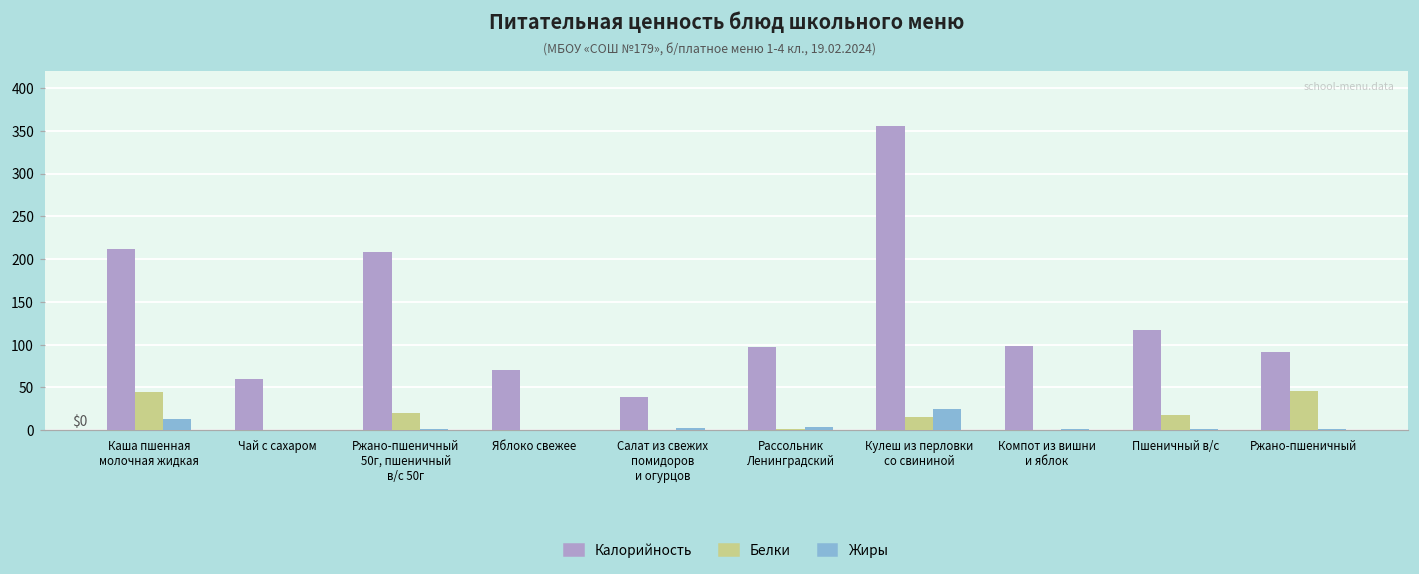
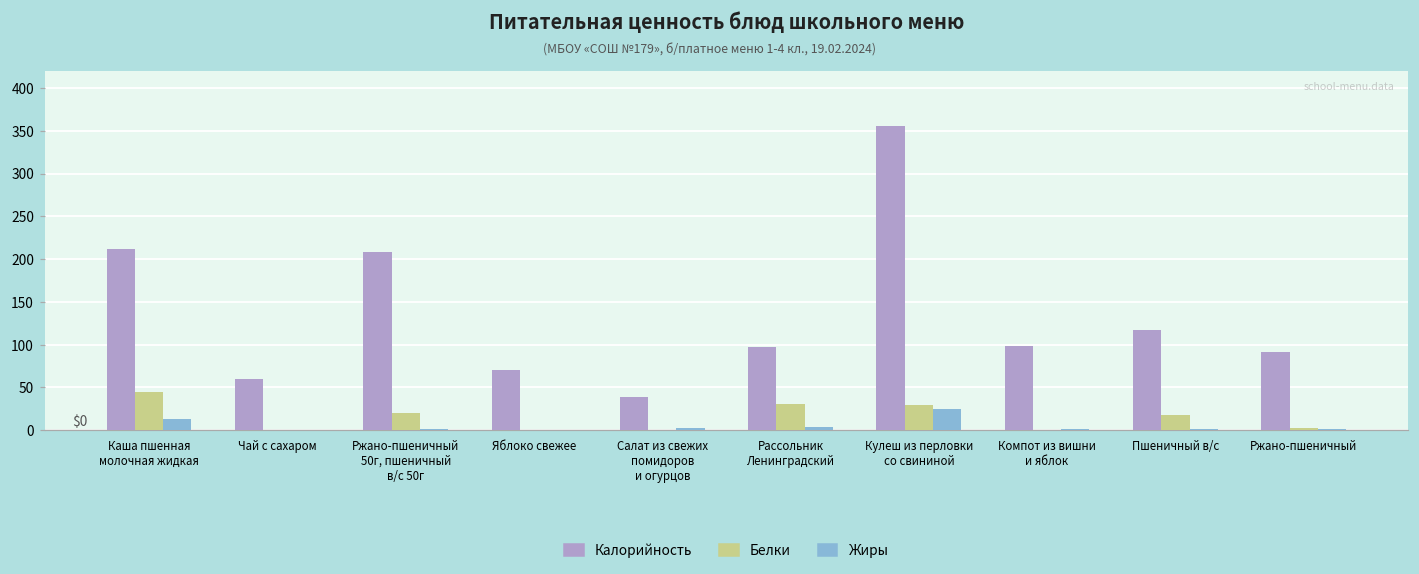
Белки, Рассольник Ленинградский: 0 -> 30
Белки, Кулеш из перловки со свининой: 20 -> 30
Белки, Ржано-пшеничный: 50 -> 0
